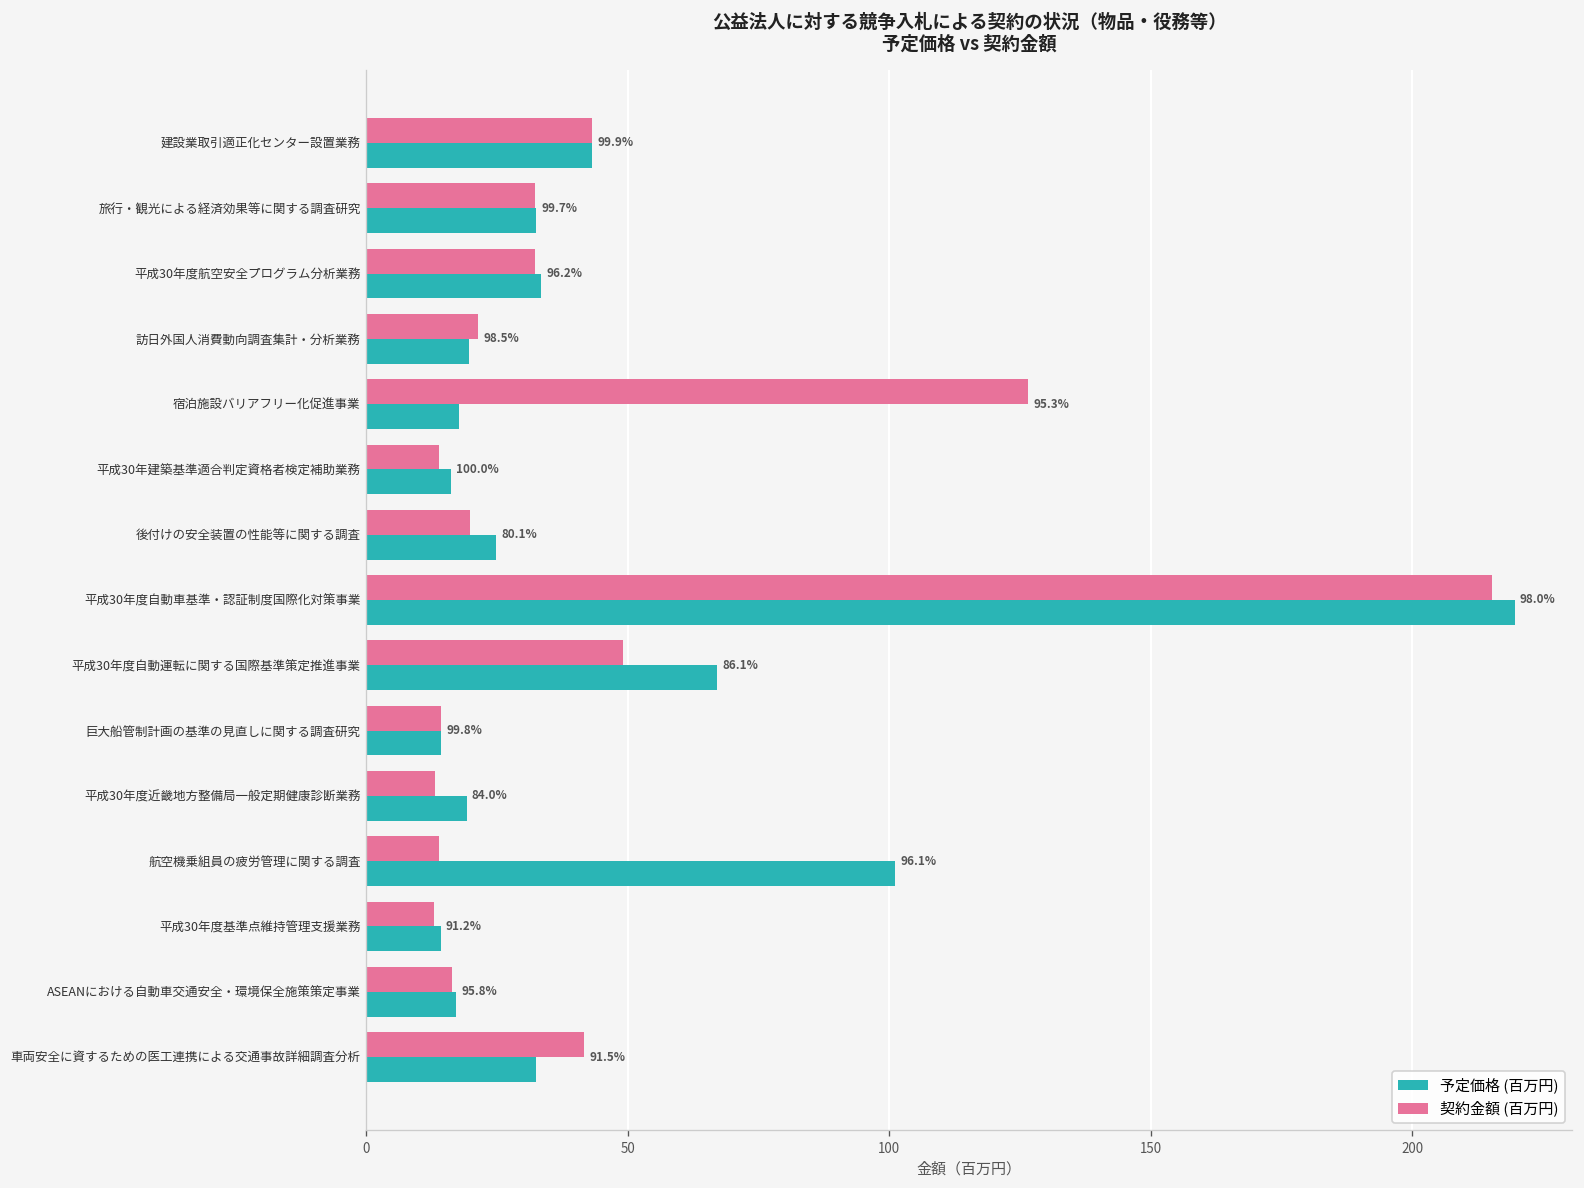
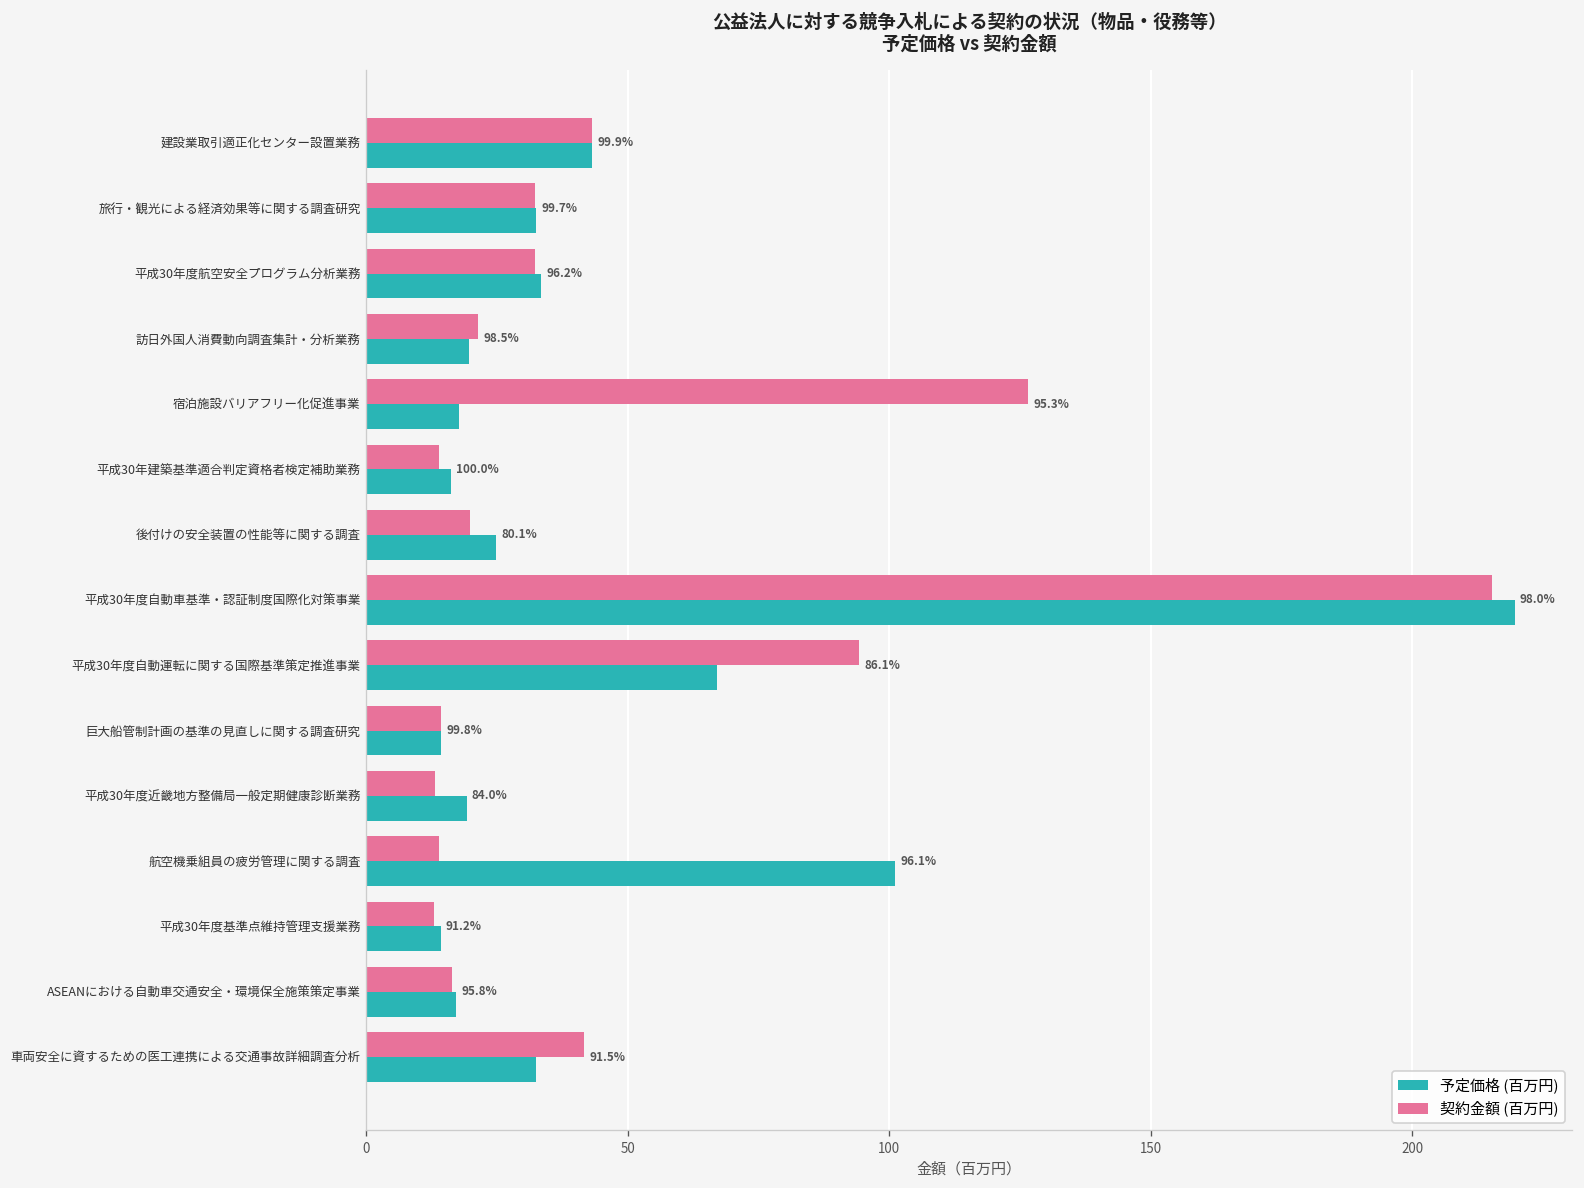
契約金額 (百万円), 平成30年度自動運転に関する国際基準策定推進事業: 49 -> 94
